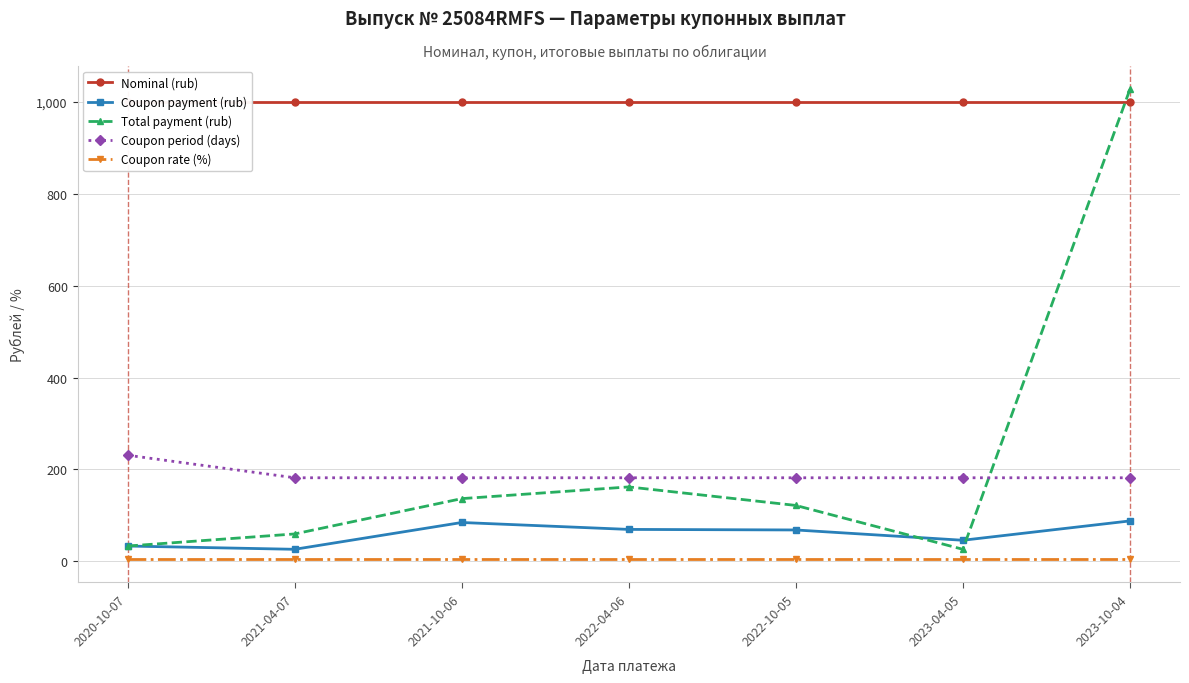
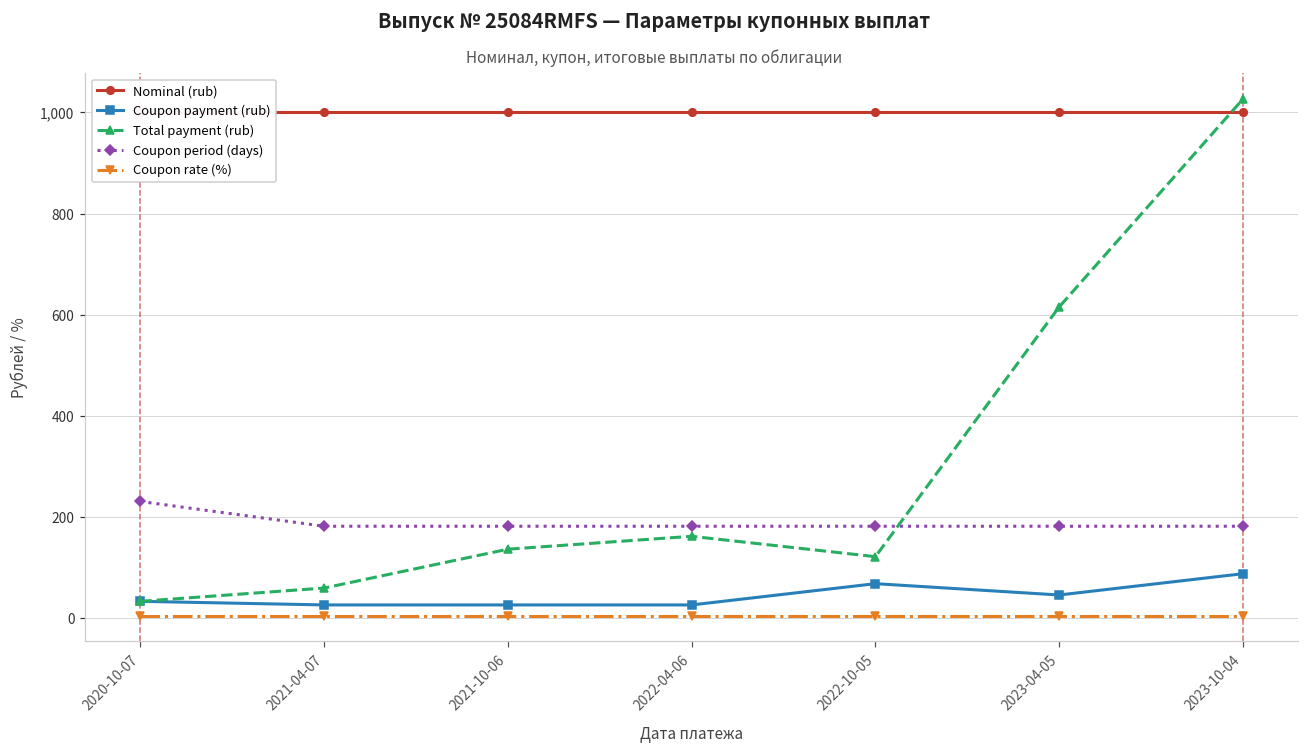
Coupon payment (rub), 2021-10-06: 80 -> 30
Coupon payment (rub), 2022-04-06: 70 -> 30
Total payment (rub), 2023-04-05: 30 -> 620
